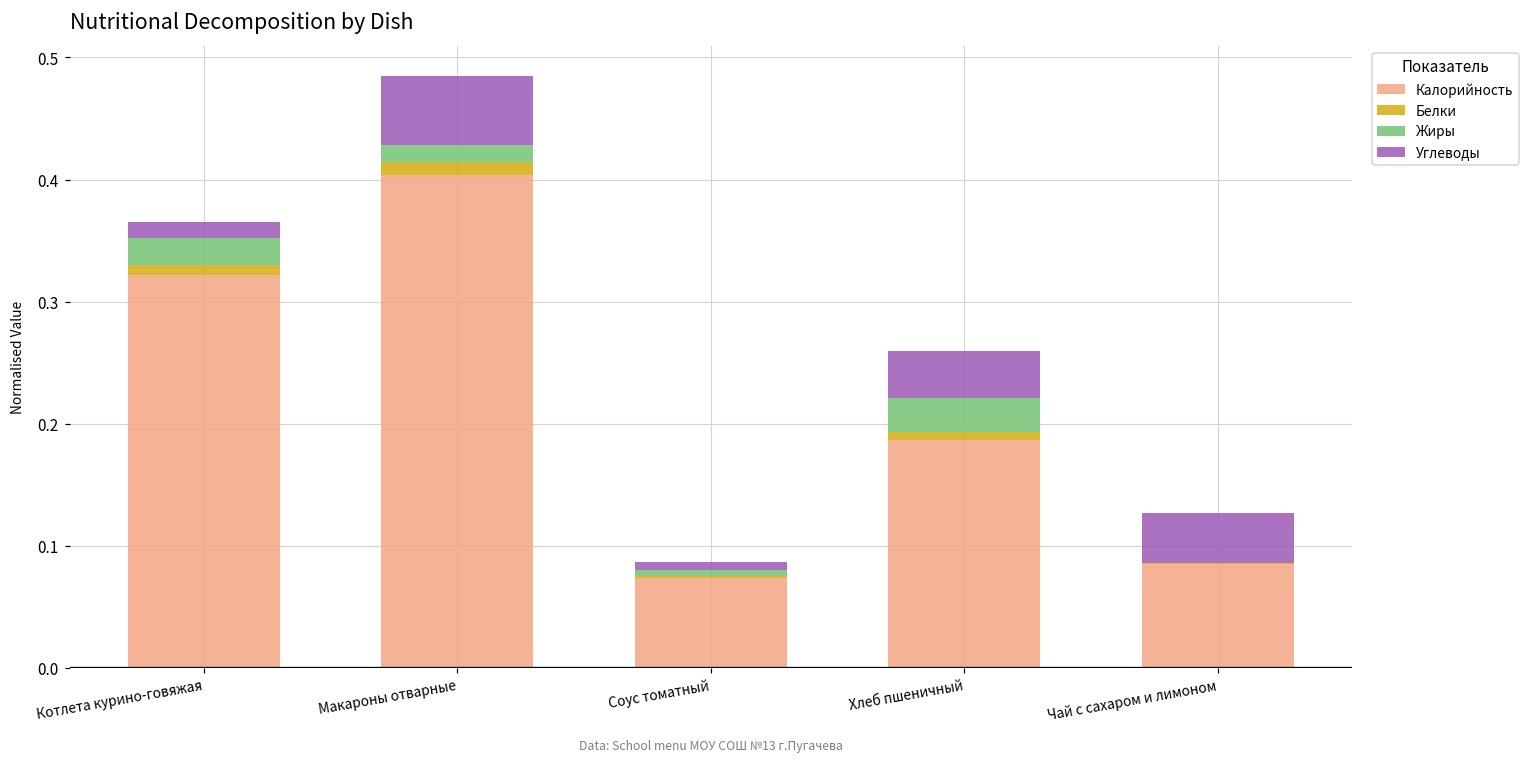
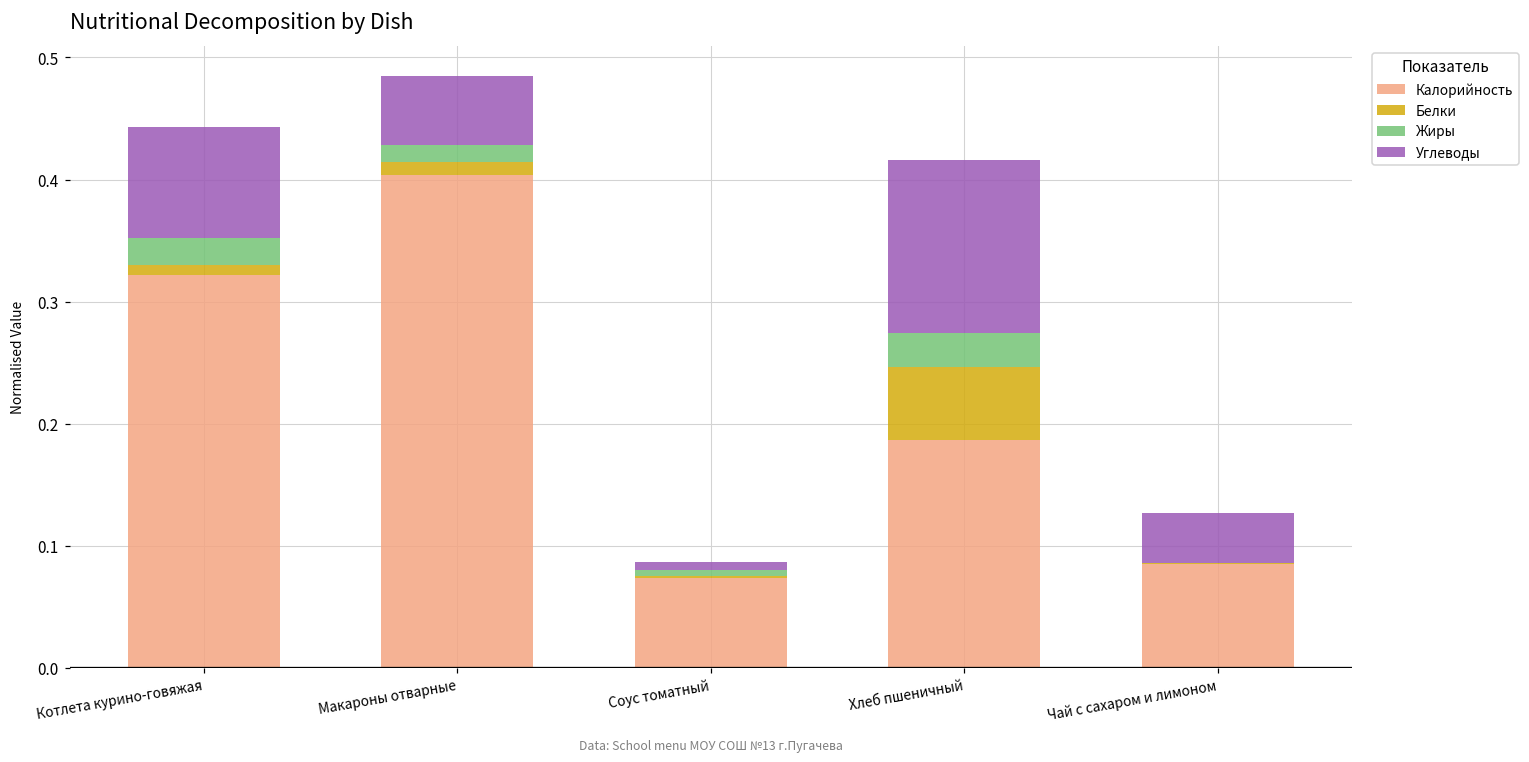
Углеводы, Котлета курино-говяжая: 0.013 -> 0.091
Белки, Хлеб пшеничный: 0.006 -> 0.060
Углеводы, Хлеб пшеничный: 0.039 -> 0.142
